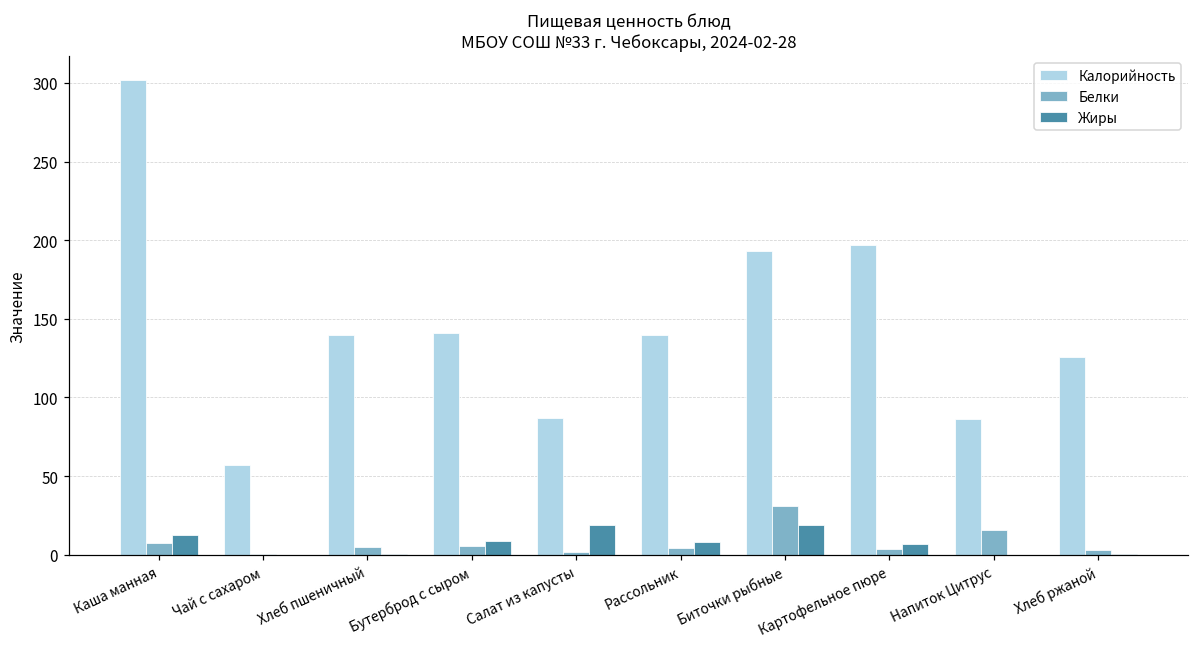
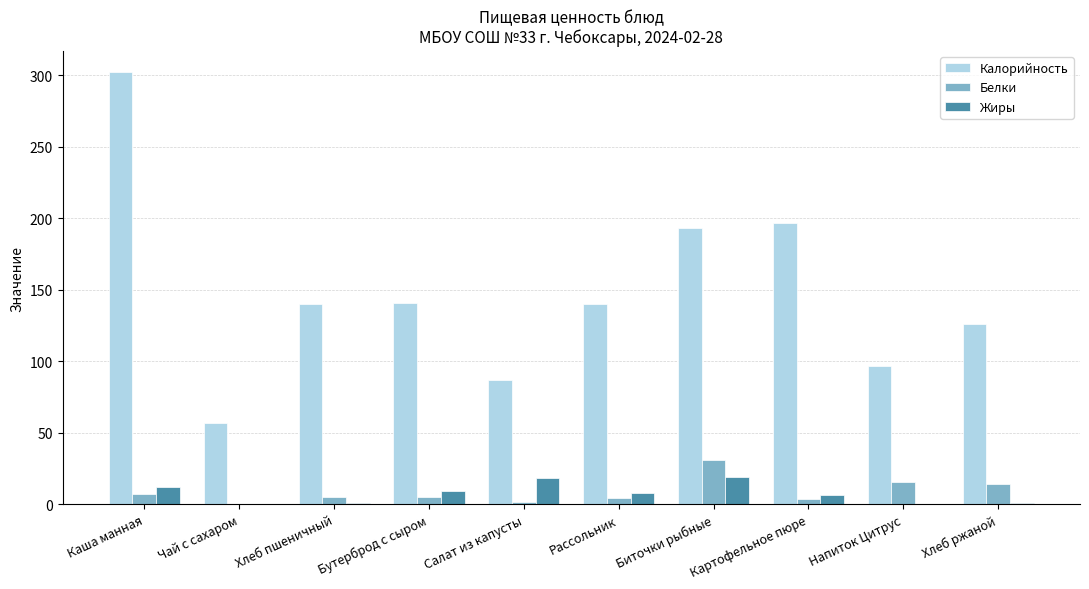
Калорийность, Напиток Цитрус: 86 -> 97
Белки, Хлеб ржаной: 3 -> 14
